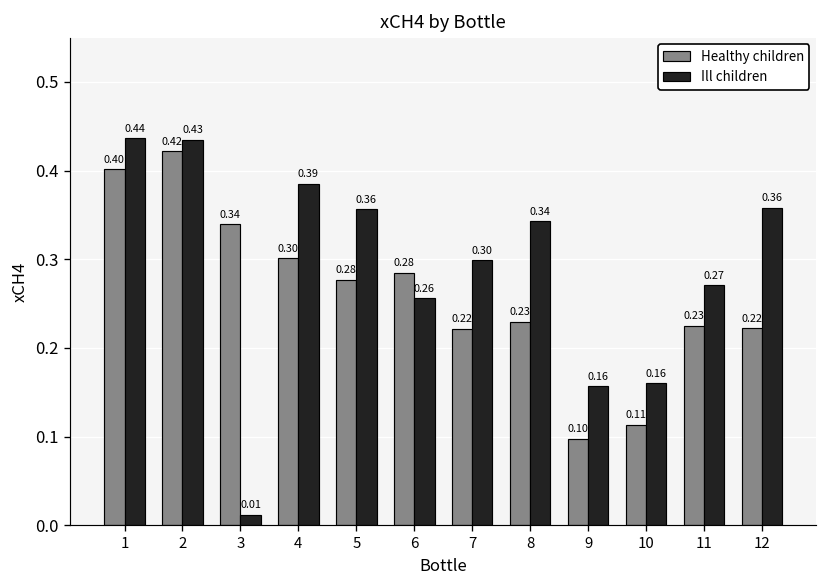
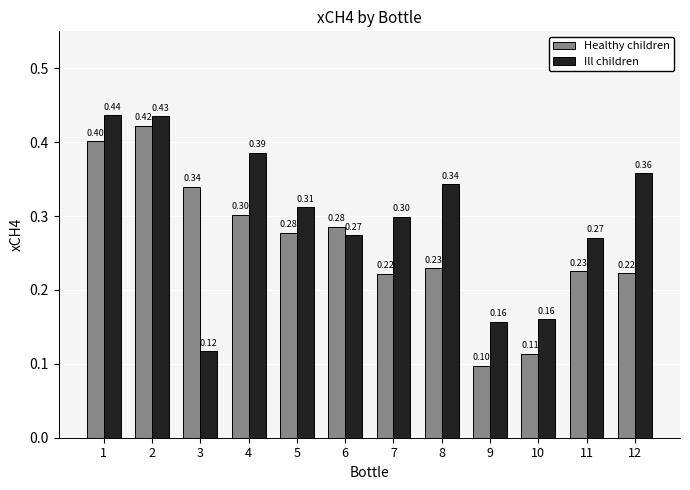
Ill children, 3: 0.01 -> 0.12
Ill children, 5: 0.36 -> 0.31
Ill children, 6: 0.26 -> 0.27
